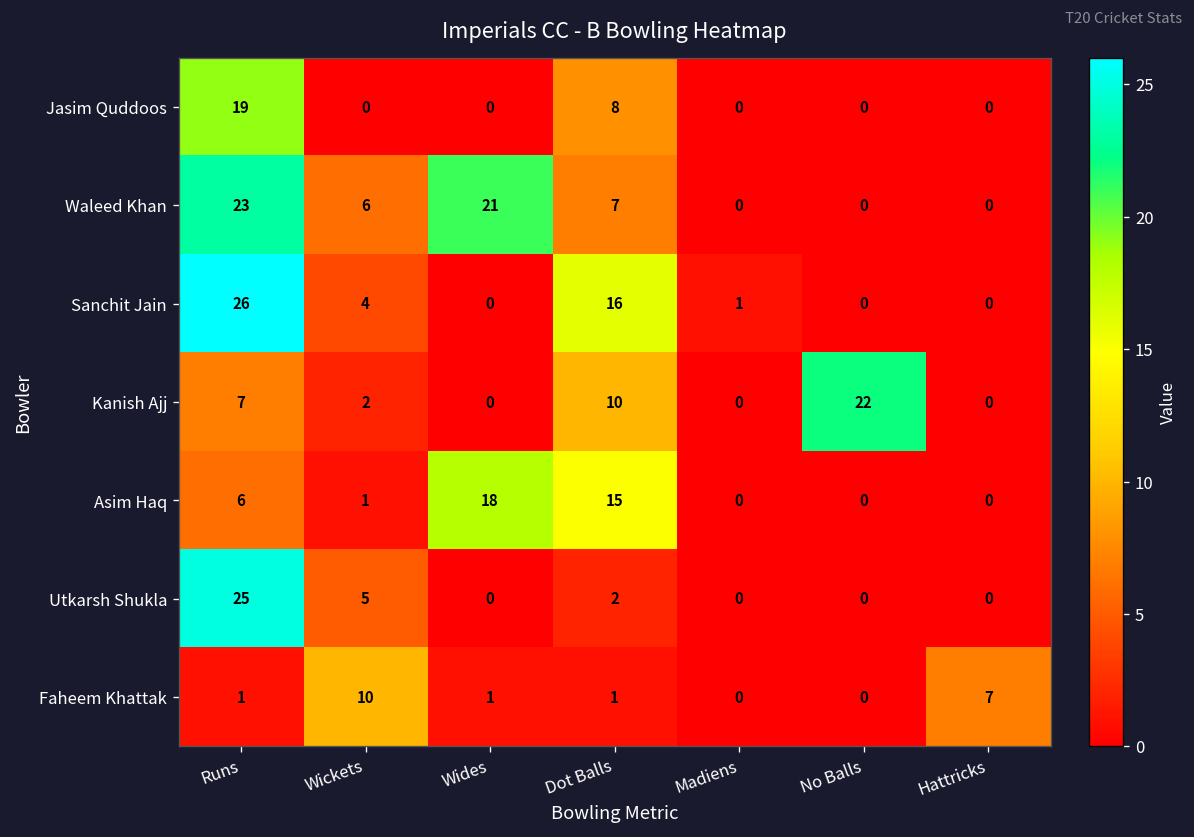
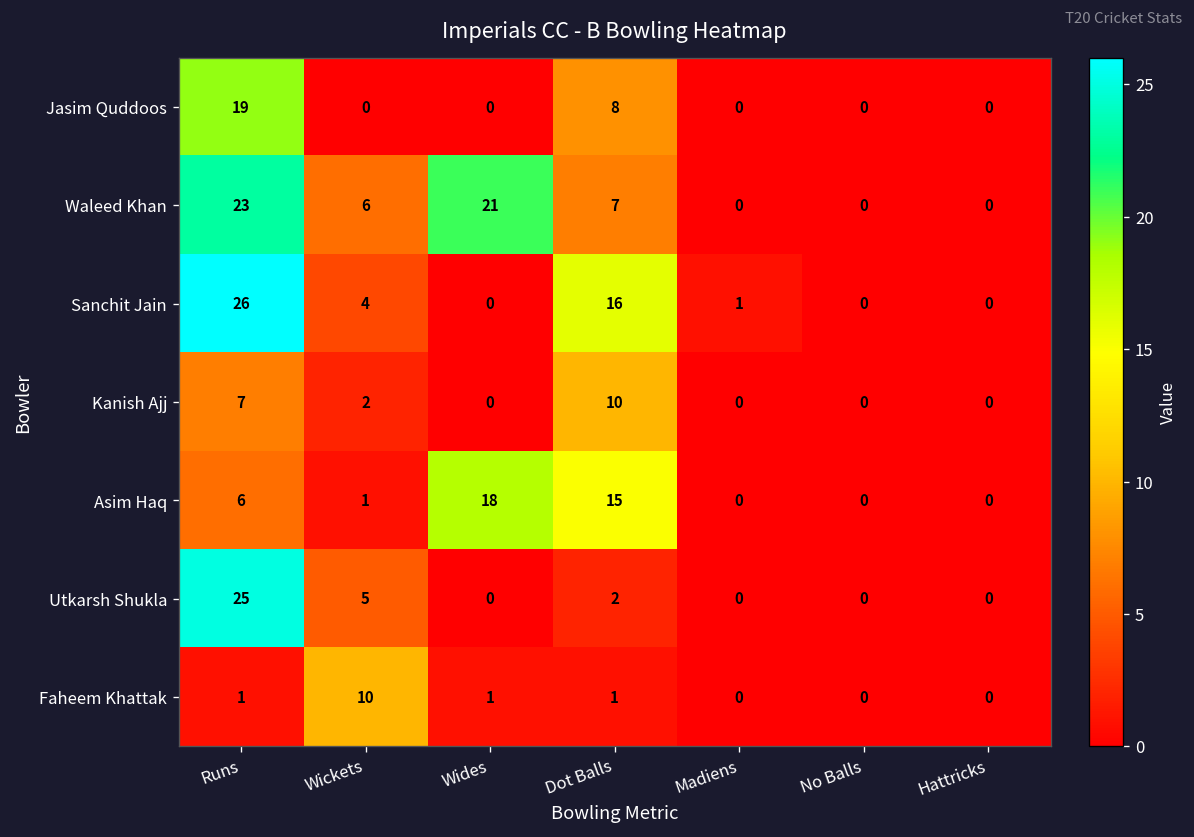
Kanish Ajj, No Balls: 22 -> 0
Faheem Khattak, Hattricks: 7 -> 0
